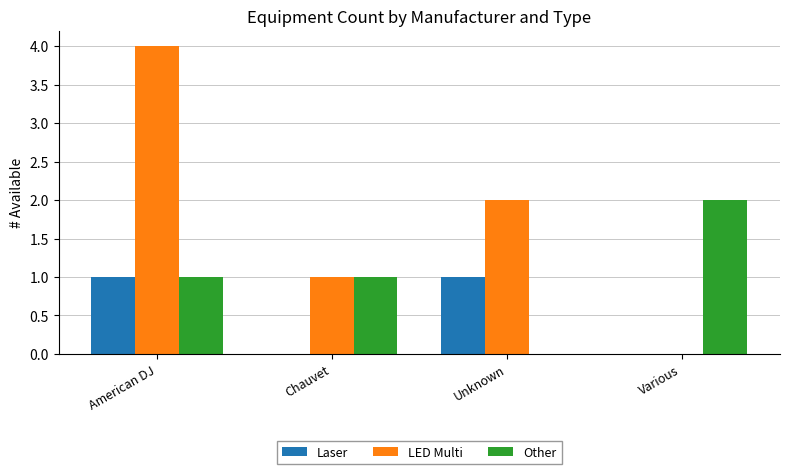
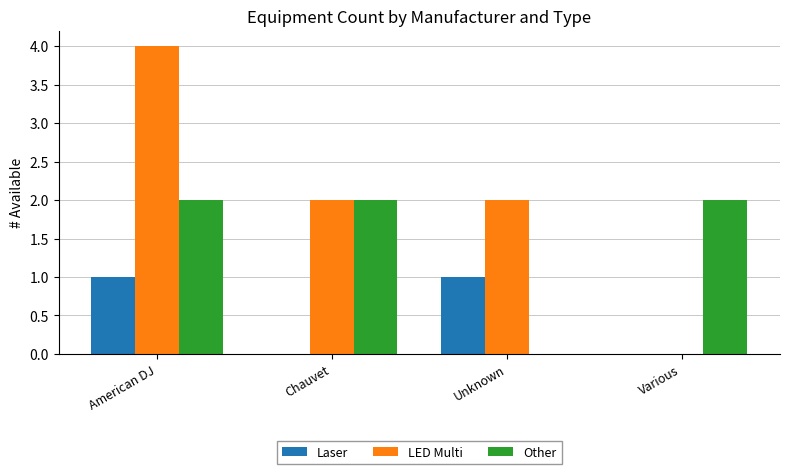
Other, American DJ: 1 -> 2
LED Multi, Chauvet: 1 -> 2
Other, Chauvet: 1 -> 2
